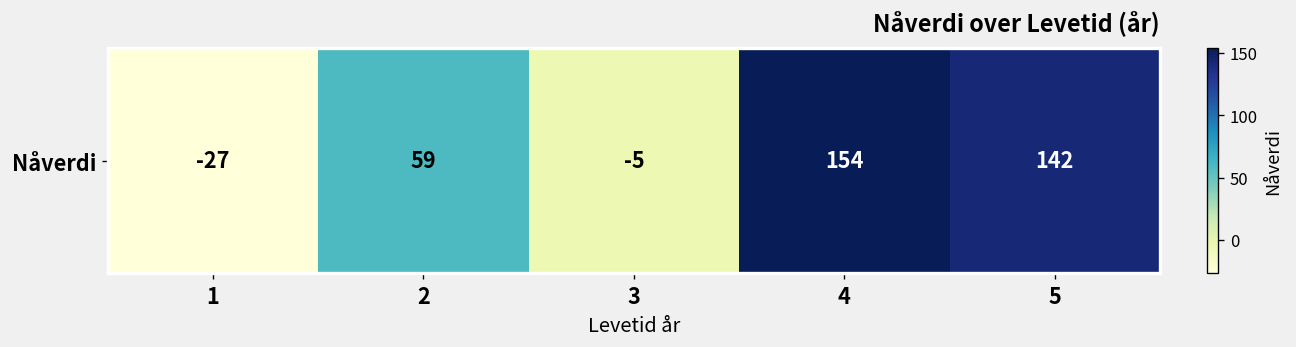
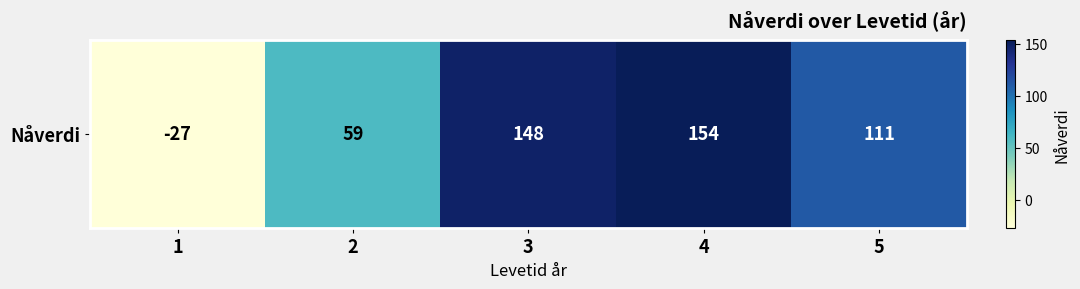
Nåverdi, 3: -5 -> 148
Nåverdi, 5: 142 -> 111
